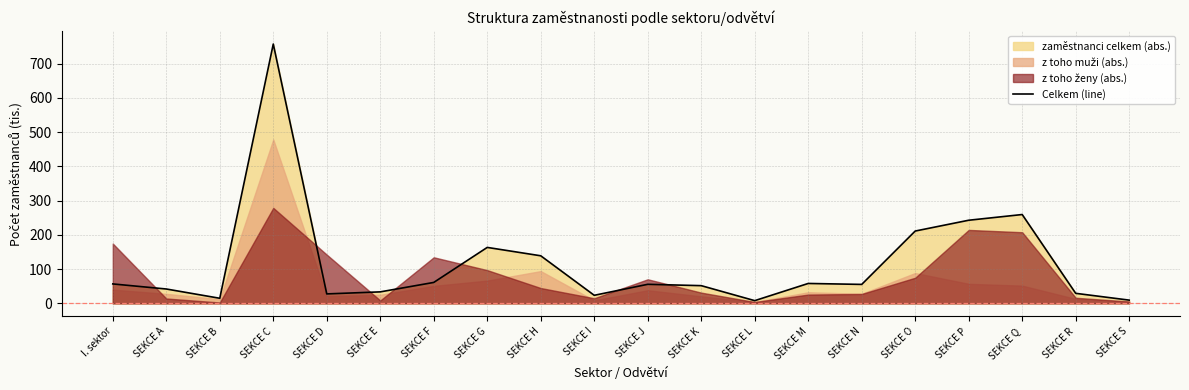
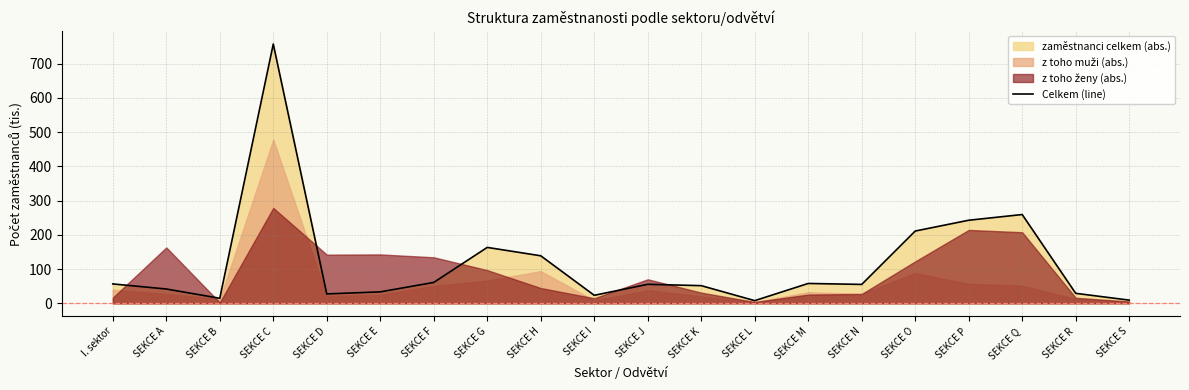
z toho ženy (abs.), I. sektor: 170 -> 20
z toho ženy (abs.), SEKCE A: 10 -> 160
z toho ženy (abs.), SEKCE E: 10 -> 140
z toho ženy (abs.), SEKCE O: 70 -> 120
